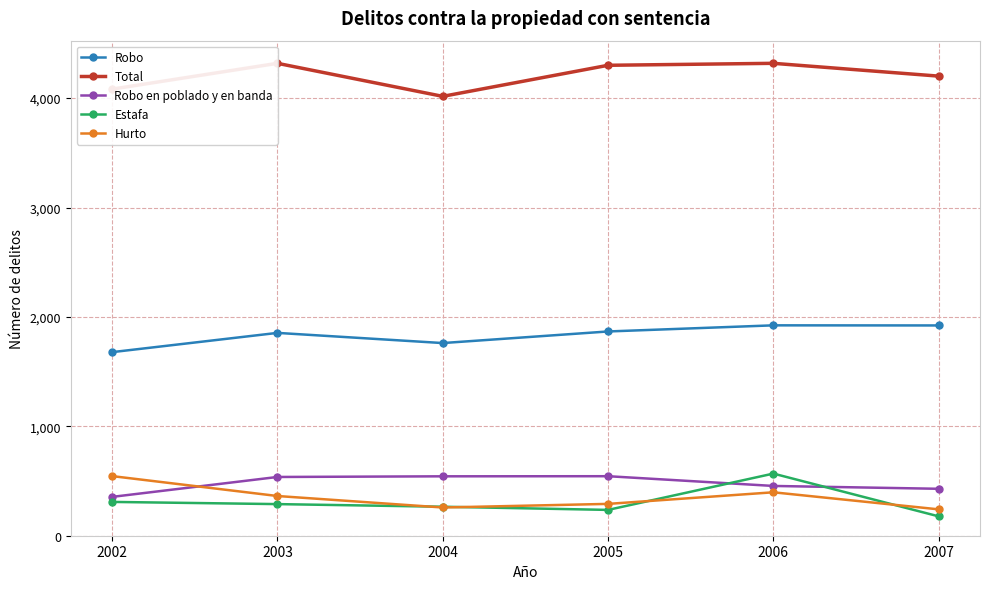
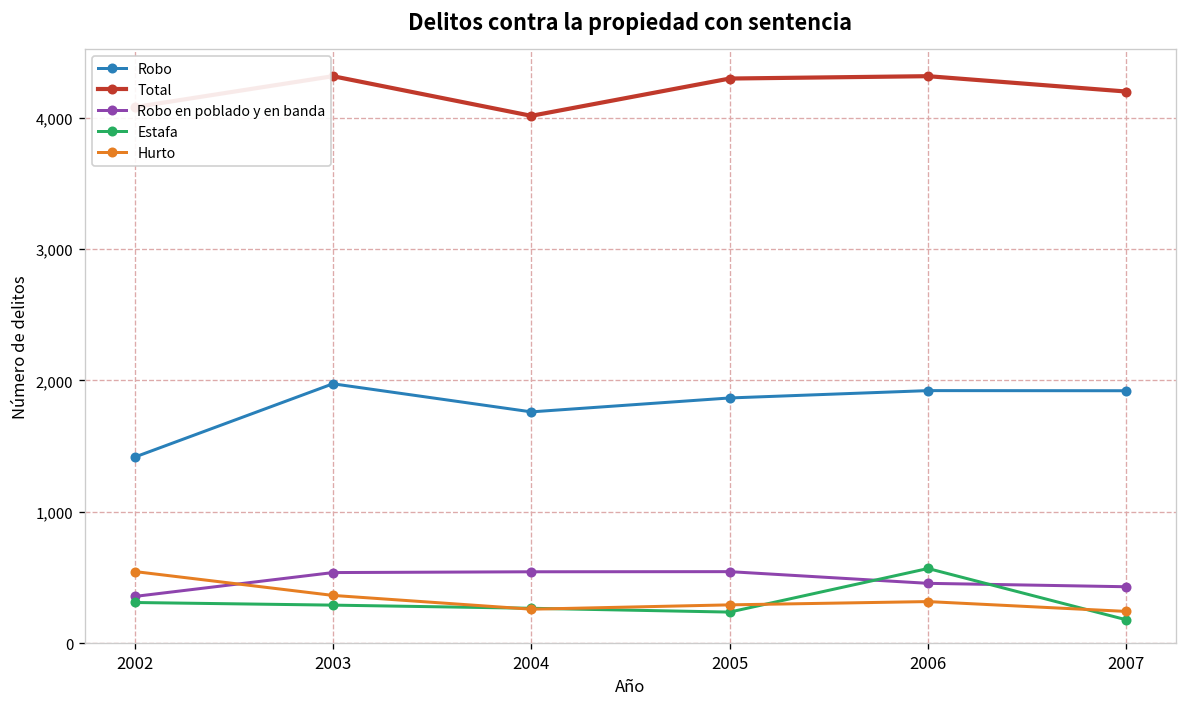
Robo, 2002: 1,680 -> 1,420
Robo, 2003: 1,850 -> 1,980
Hurto, 2006: 400 -> 320
